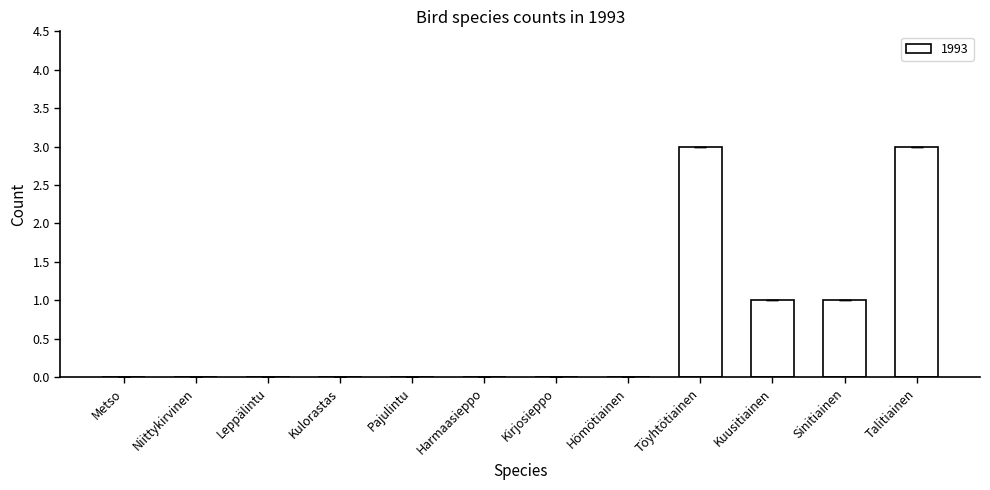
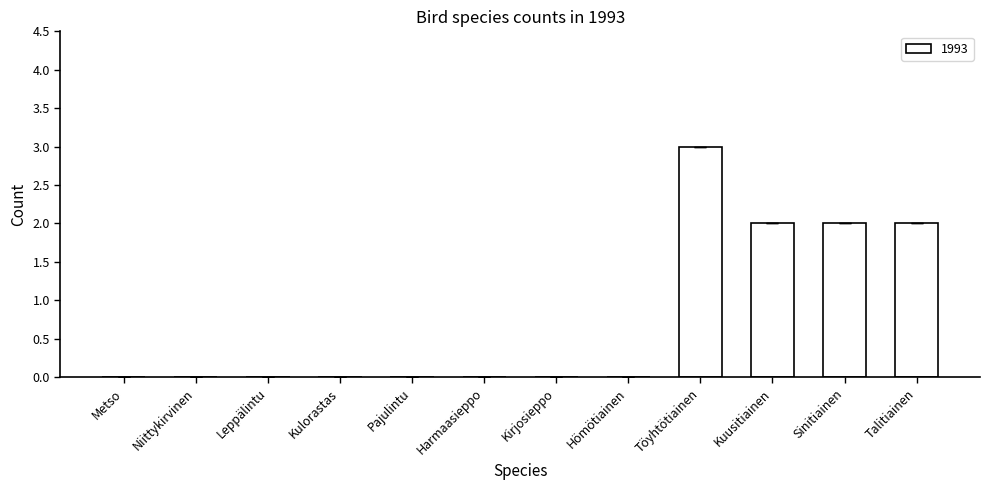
Kuusitiainen: 1 -> 2
Sinitiainen: 1 -> 2
Talitiainen: 3 -> 2
